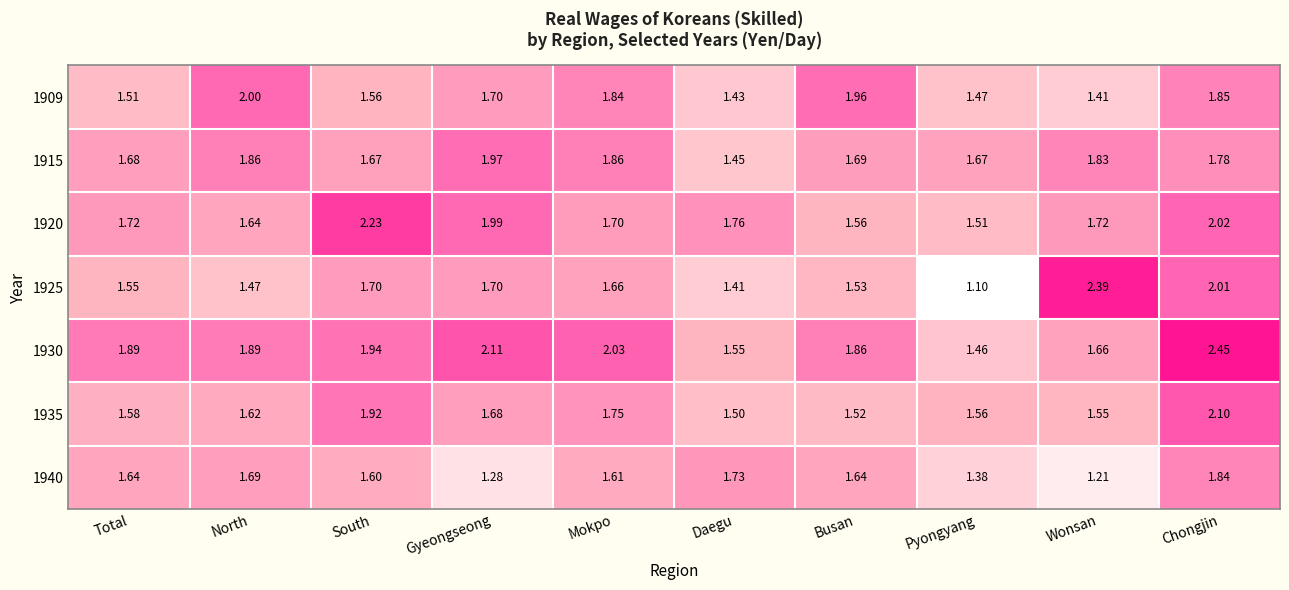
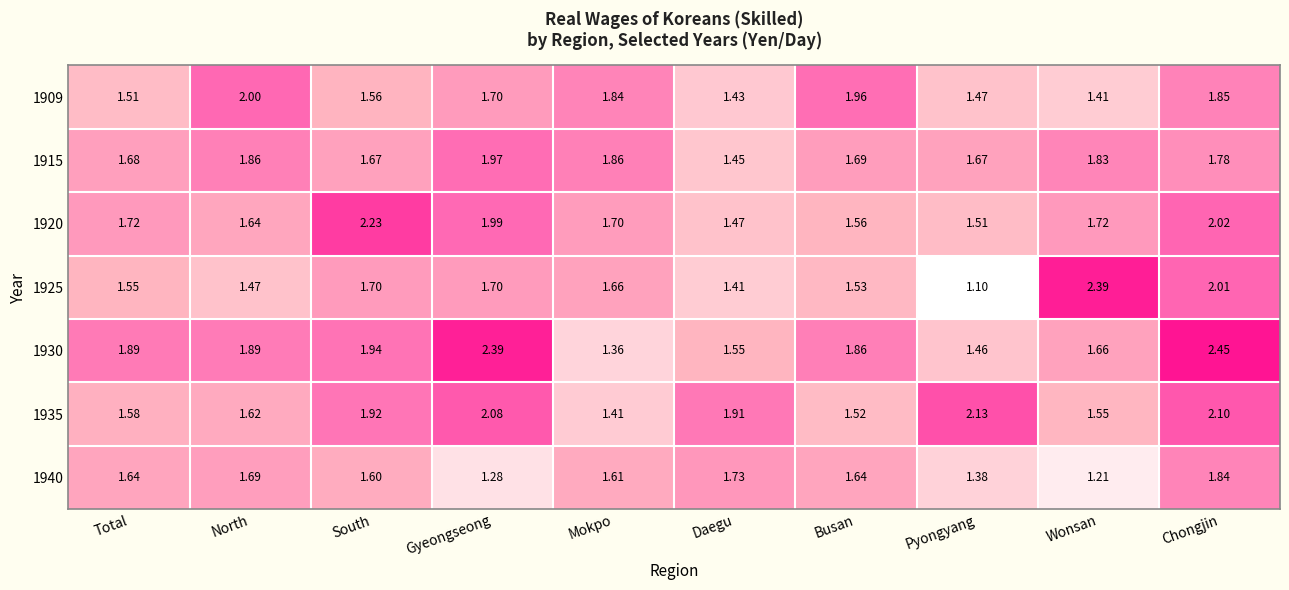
1920, Daegu: 1.76 -> 1.47
1930, Gyeongseong: 2.11 -> 2.39
1930, Mokpo: 2.03 -> 1.36
1935, Gyeongseong: 1.68 -> 2.08
1935, Mokpo: 1.75 -> 1.41
1935, Daegu: 1.50 -> 1.91
1935, Pyongyang: 1.56 -> 2.13
